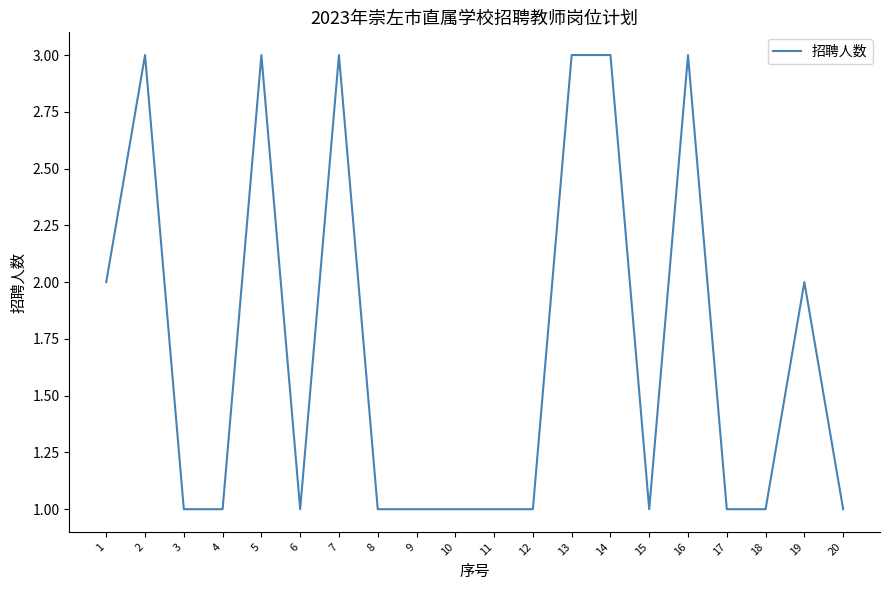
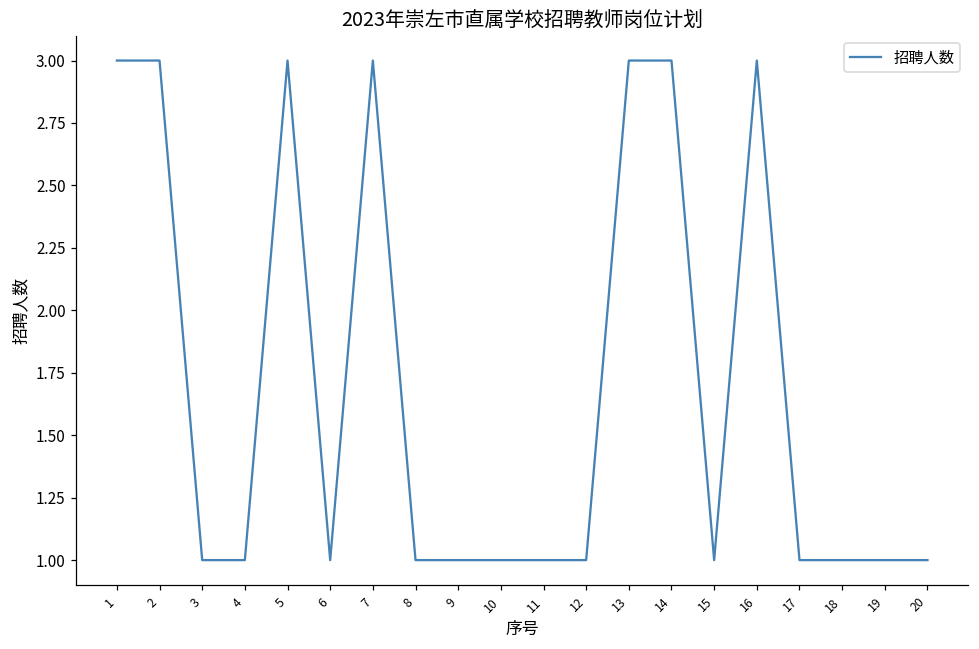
1: 2 -> 3
19: 2 -> 1
